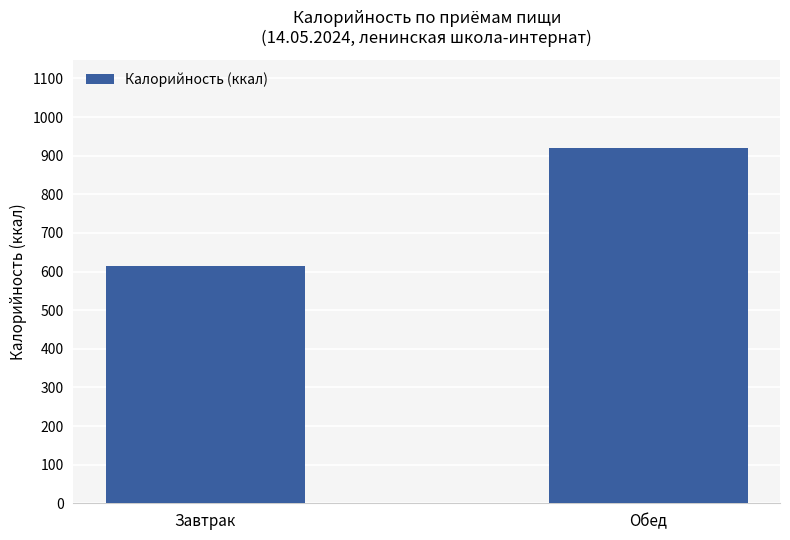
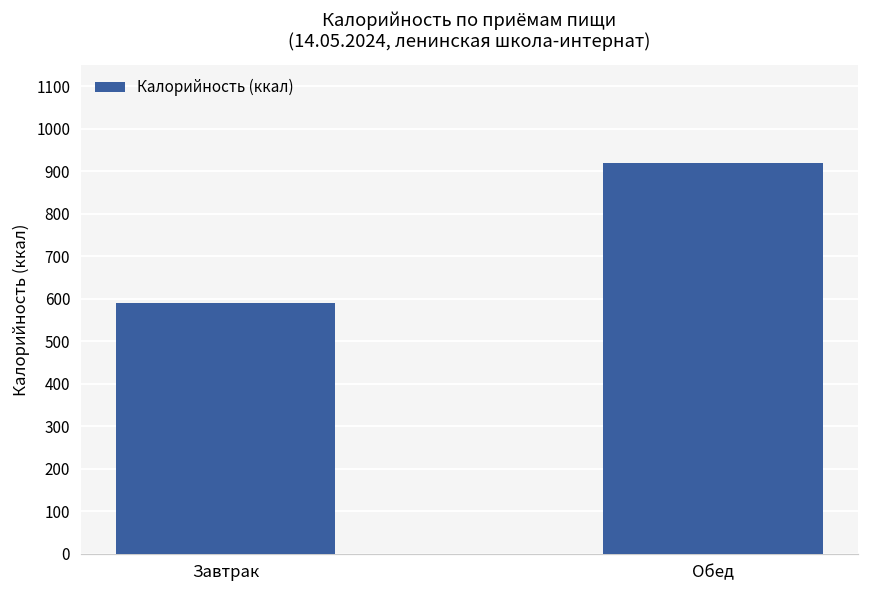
Завтрак: 610 -> 590
